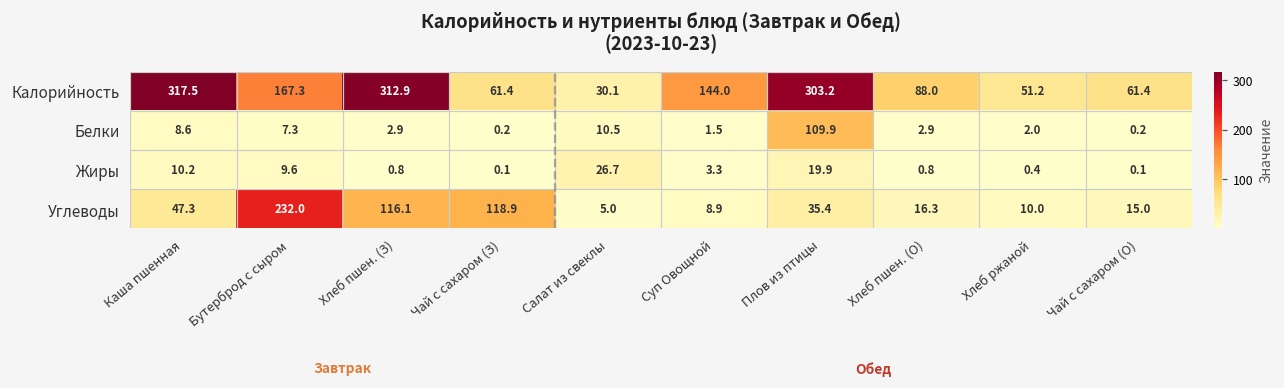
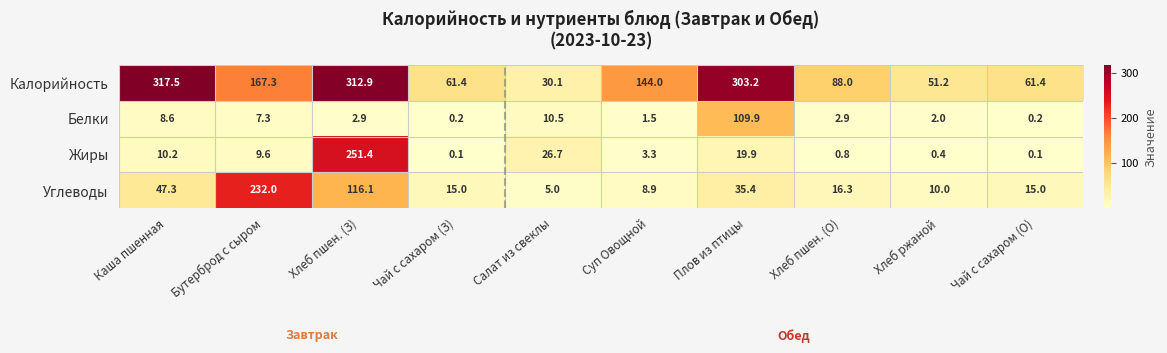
Жиры, Хлеб пшен. (З): 0.8 -> 251.4
Углеводы, Чай с сахаром (З): 118.9 -> 15.0
